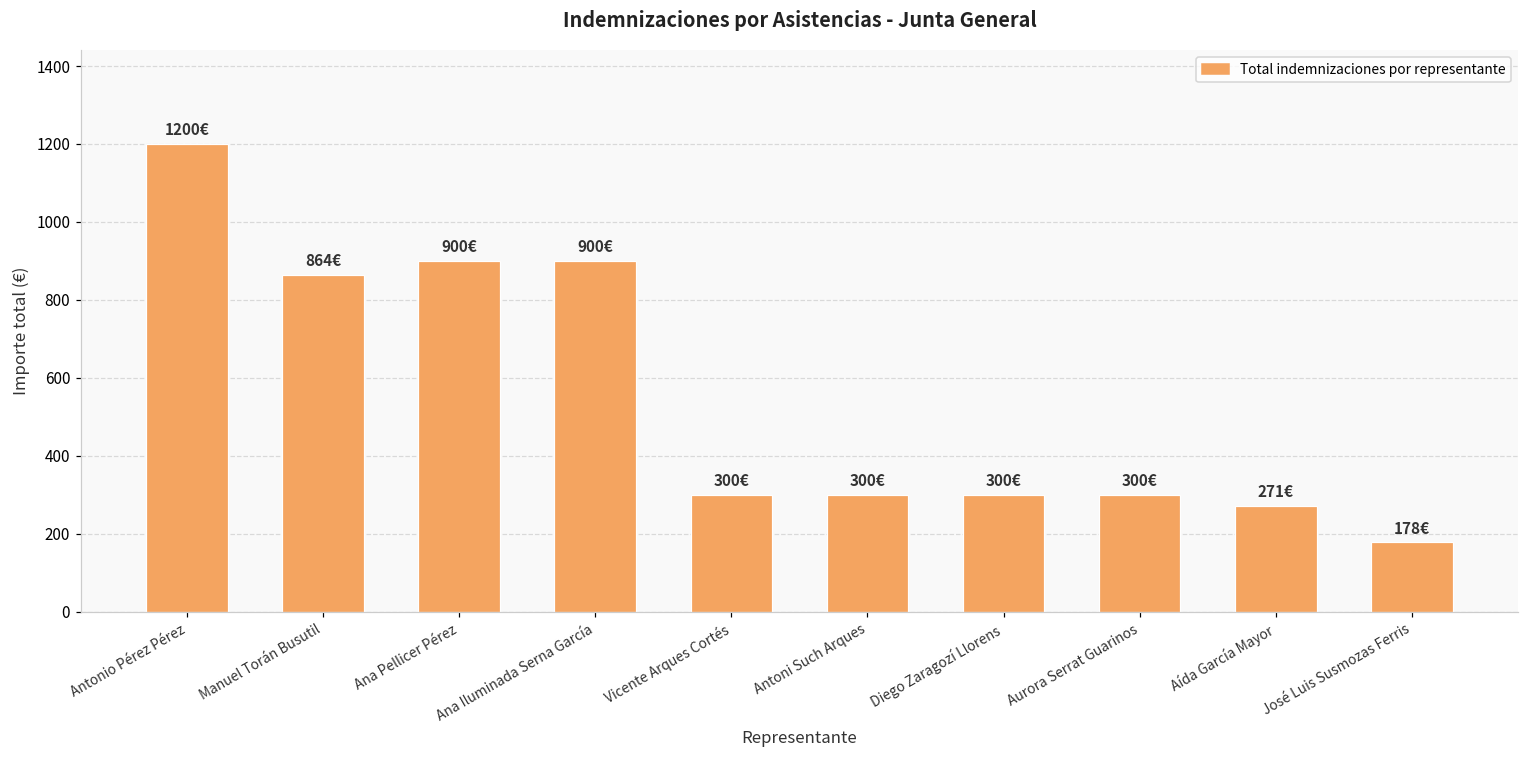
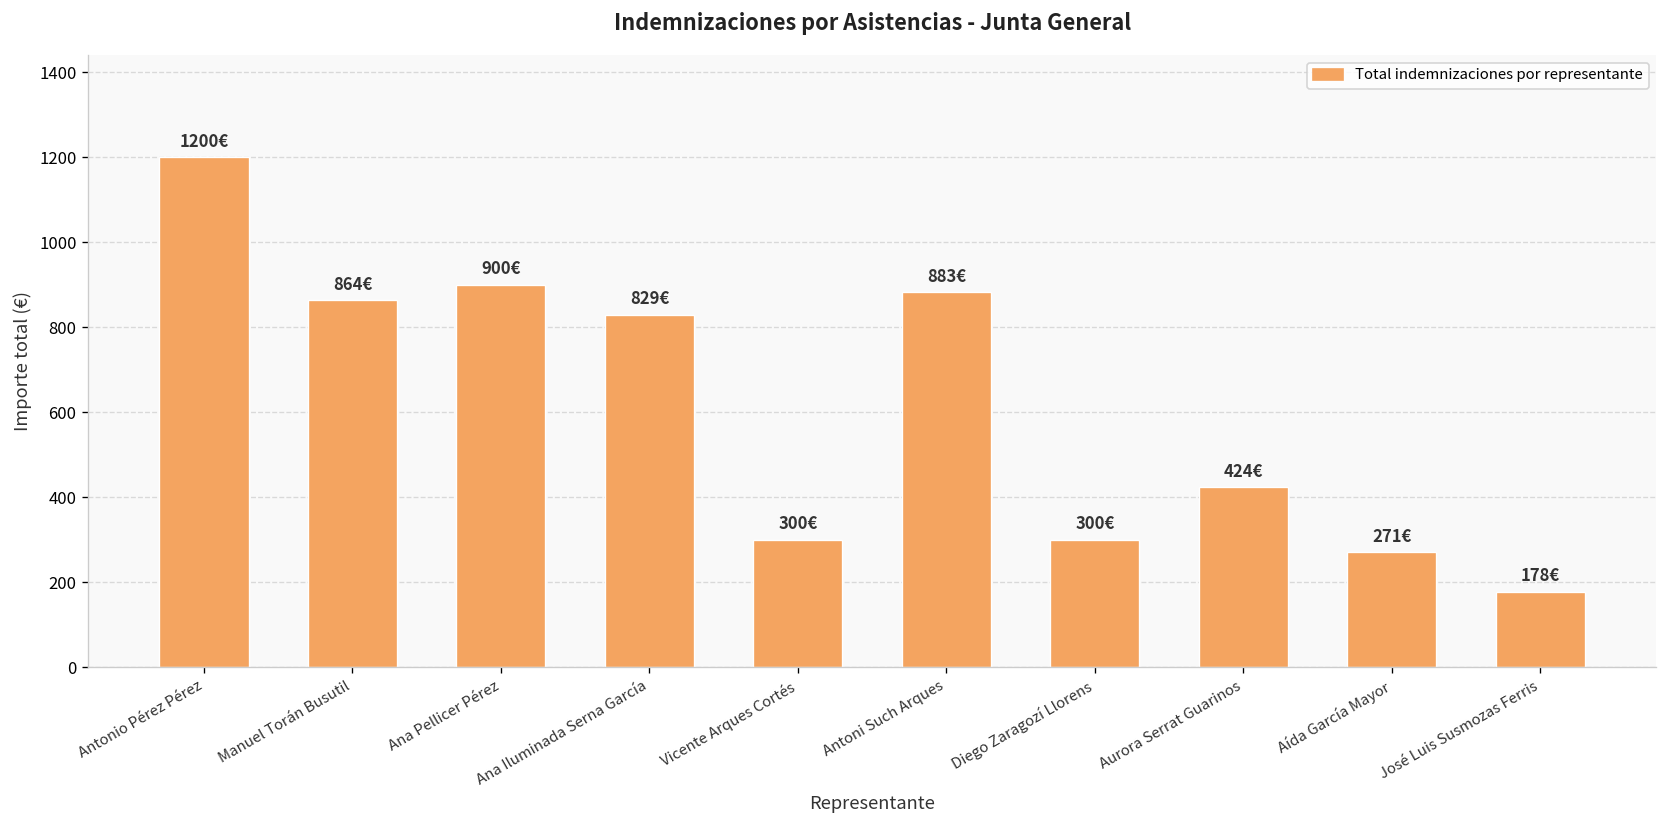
Ana Iluminada Serna García: 900€ -> 829€
Antoni Such Arques: 300€ -> 883€
Aurora Serrat Guarinos: 300€ -> 424€
